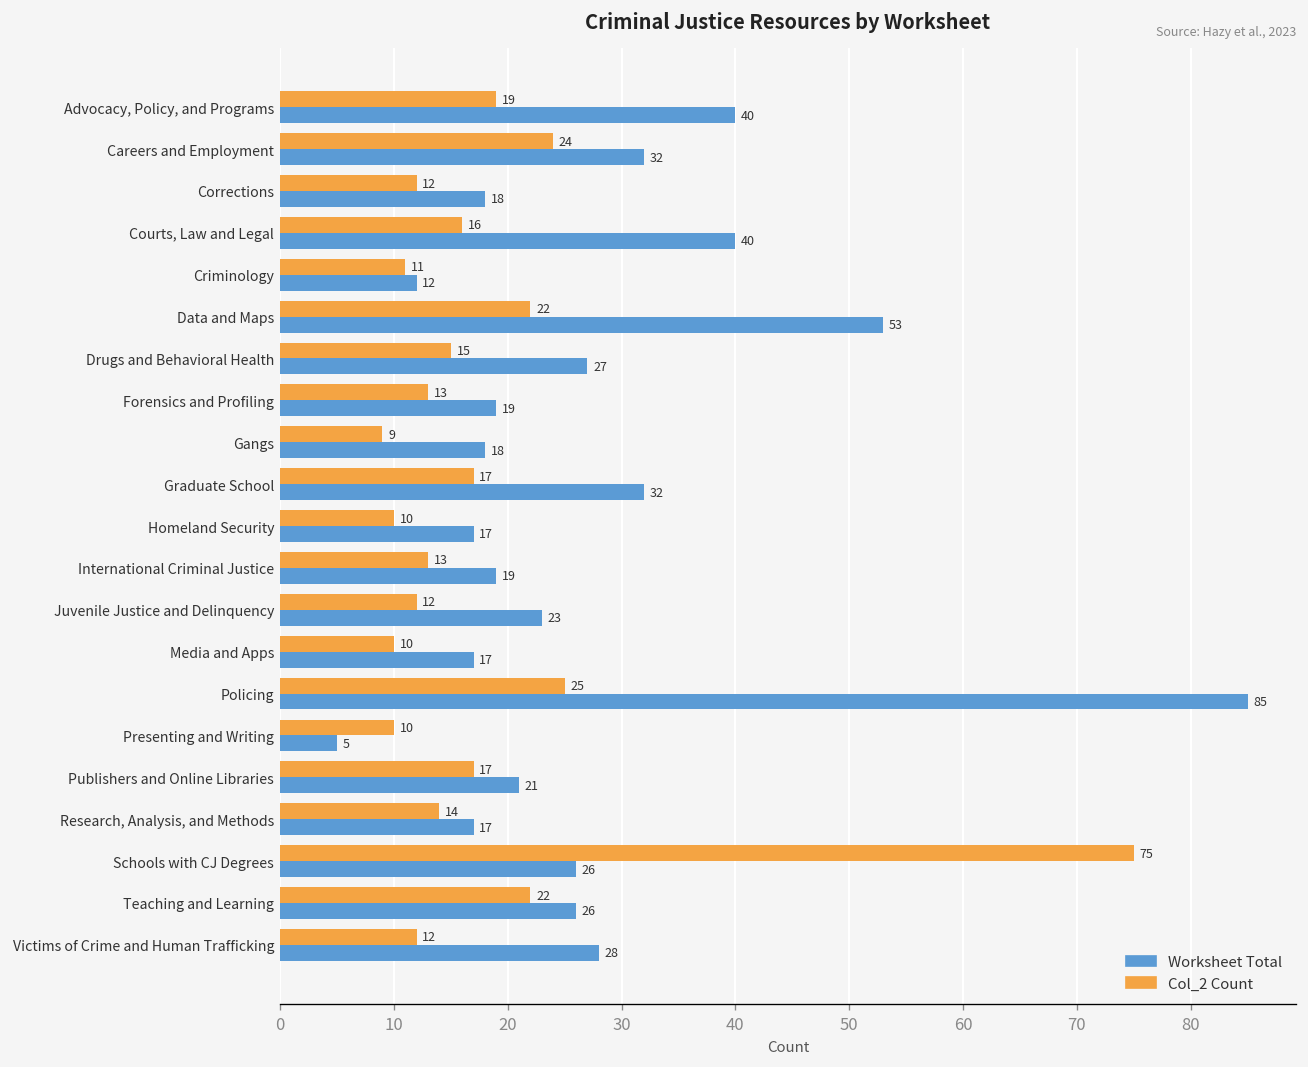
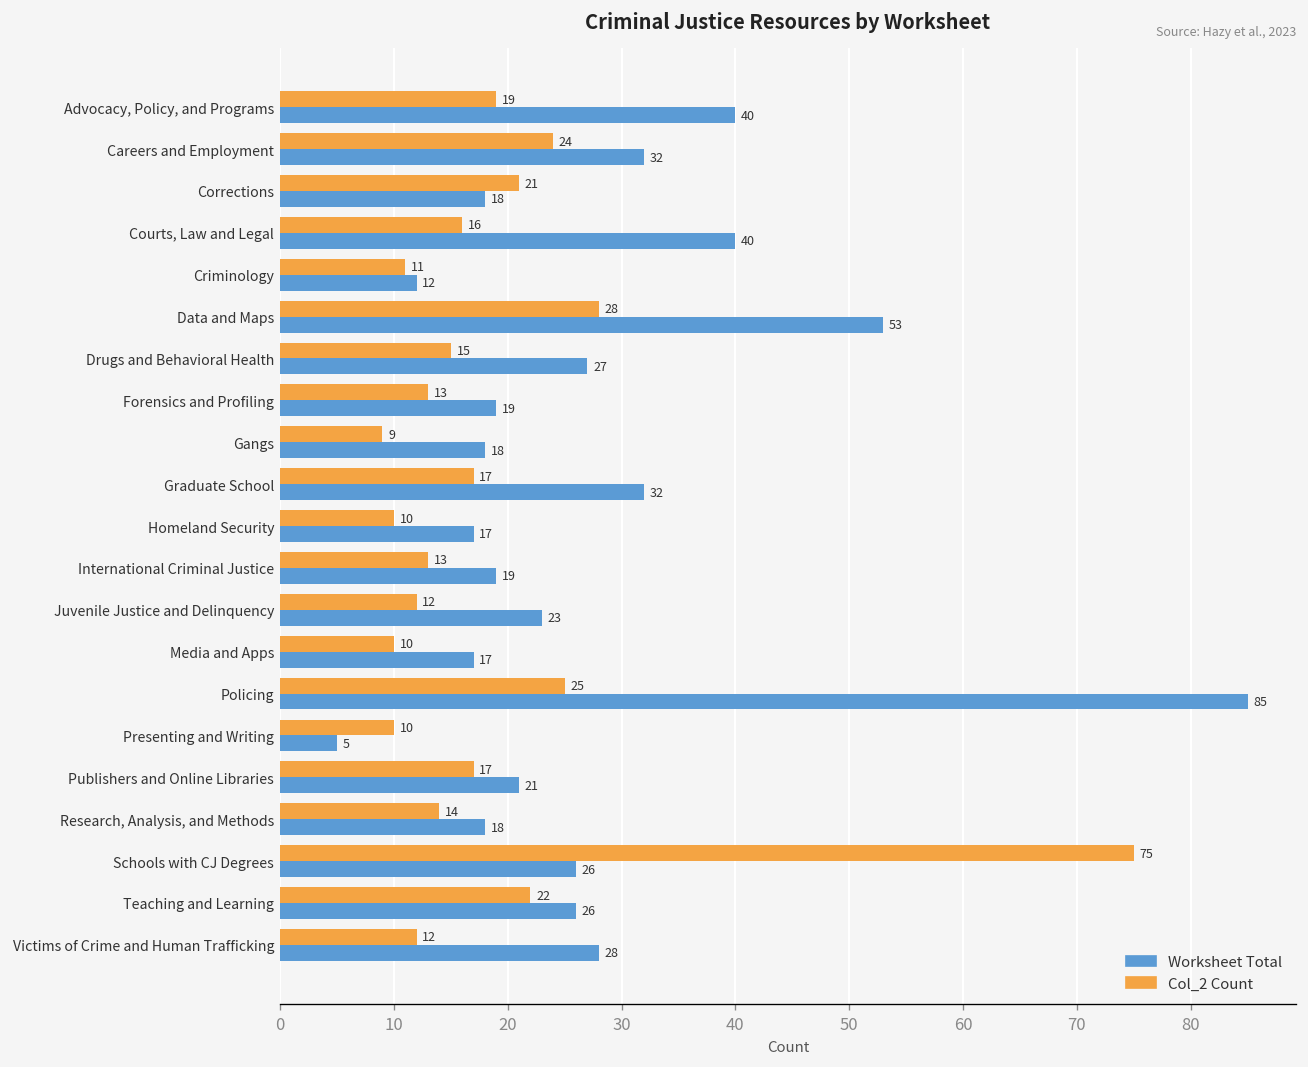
Col_2 Count, Corrections: 12 -> 21
Col_2 Count, Data and Maps: 22 -> 28
Worksheet Total, Research, Analysis, and Methods: 17 -> 18
